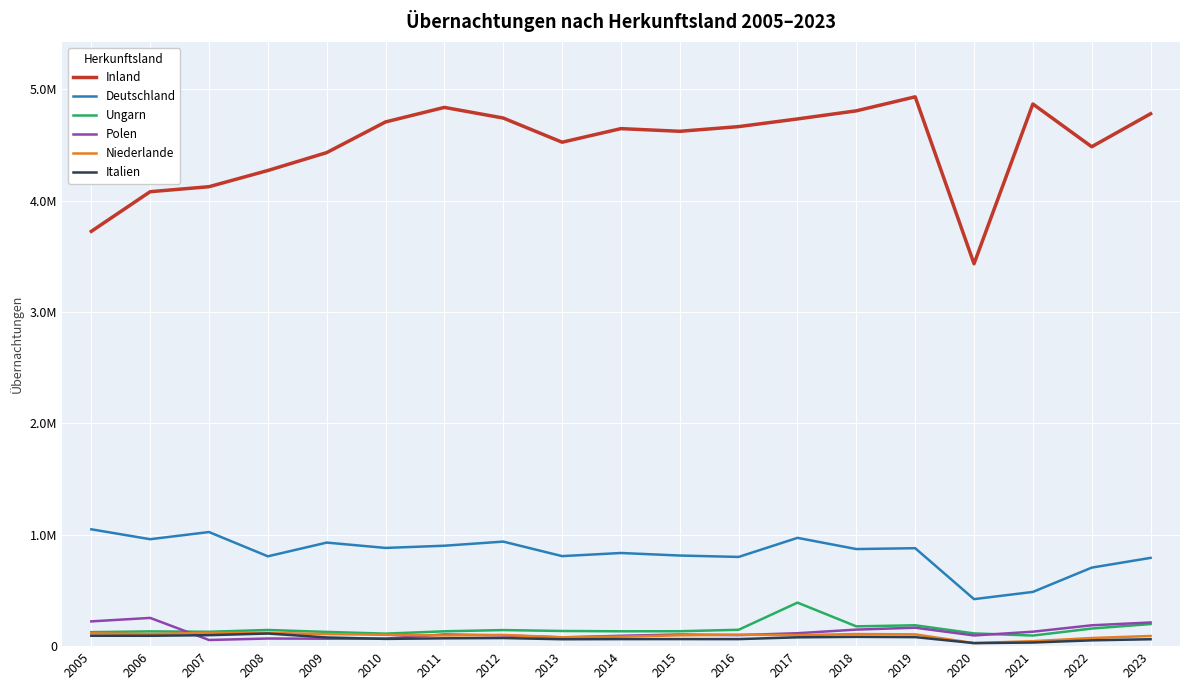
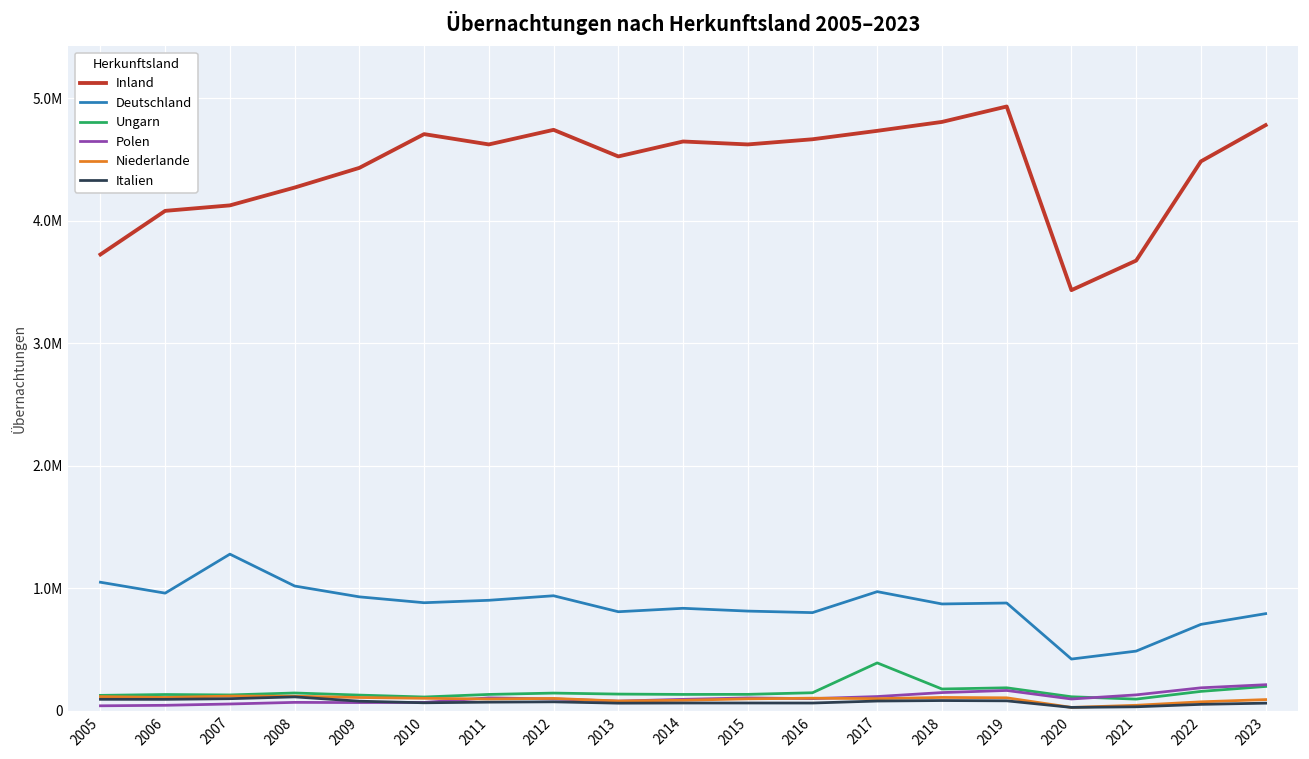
Polen, 2005: 220000 -> 40000
Polen, 2006: 250000 -> 40000
Deutschland, 2007: 1020000 -> 1280000
Deutschland, 2008: 810000 -> 1020000
Inland, 2011: 4840000 -> 4620000
Inland, 2021: 4870000 -> 3670000
